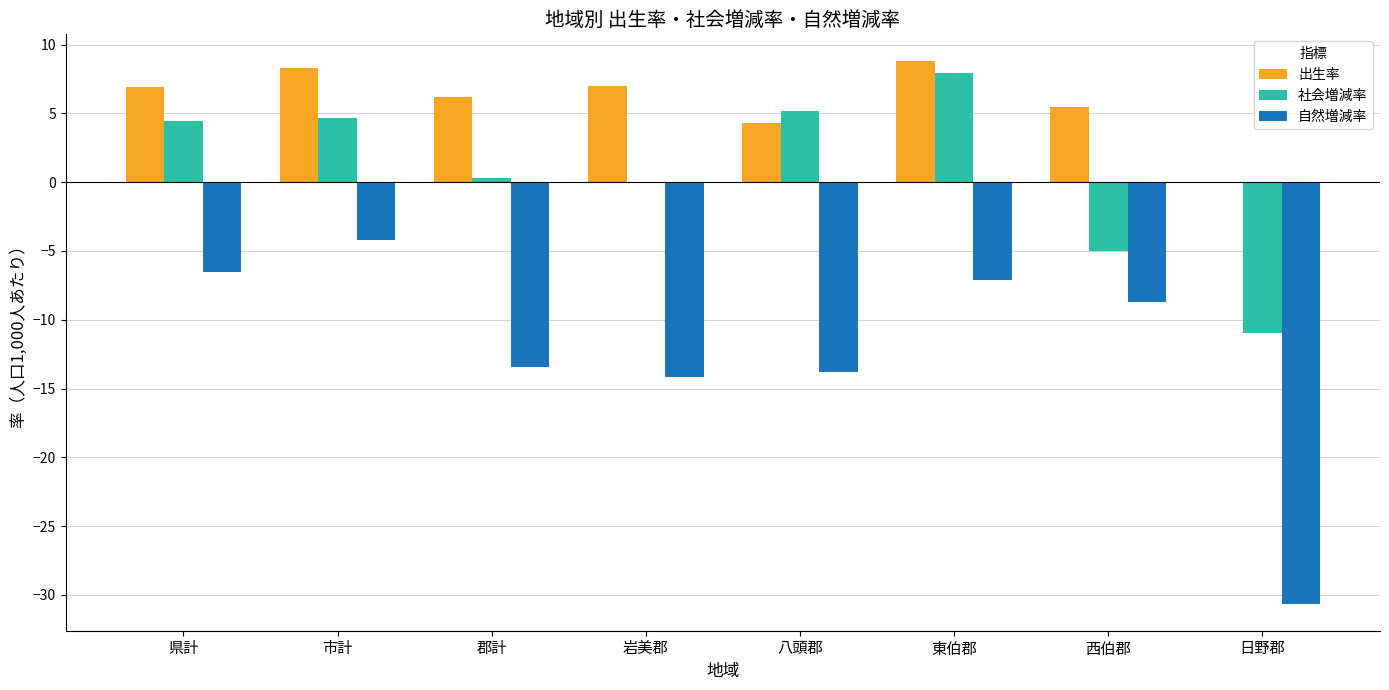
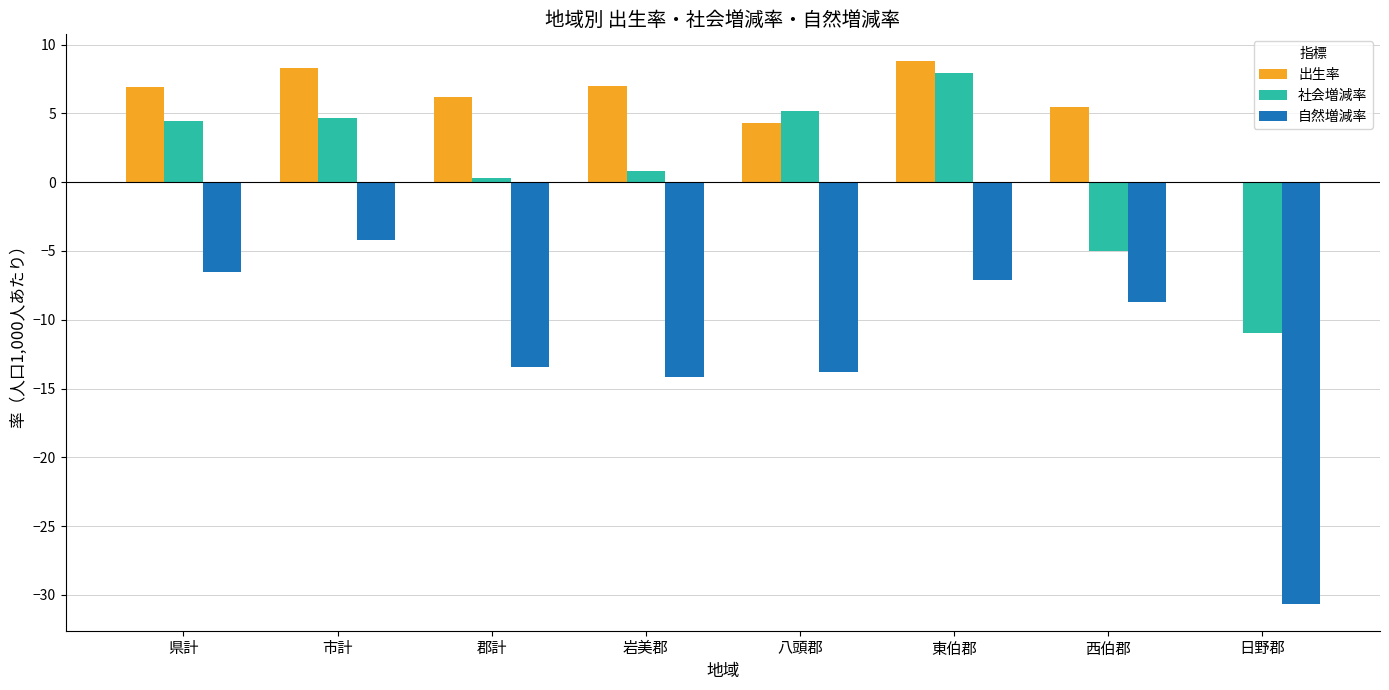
社会増減率, 岩美郡: 0.0 -> 0.8
